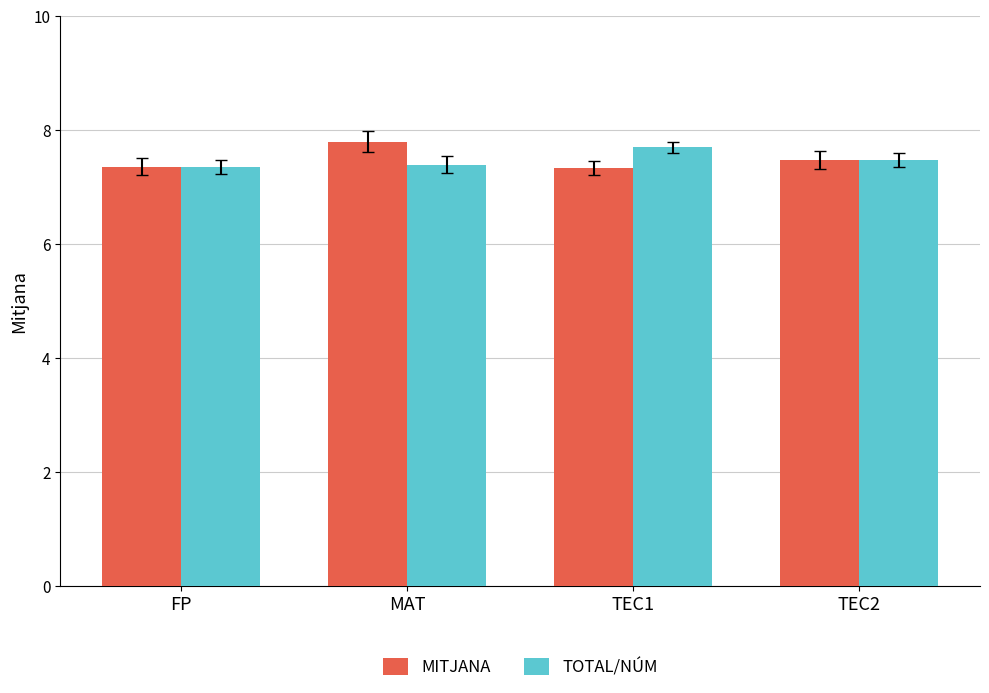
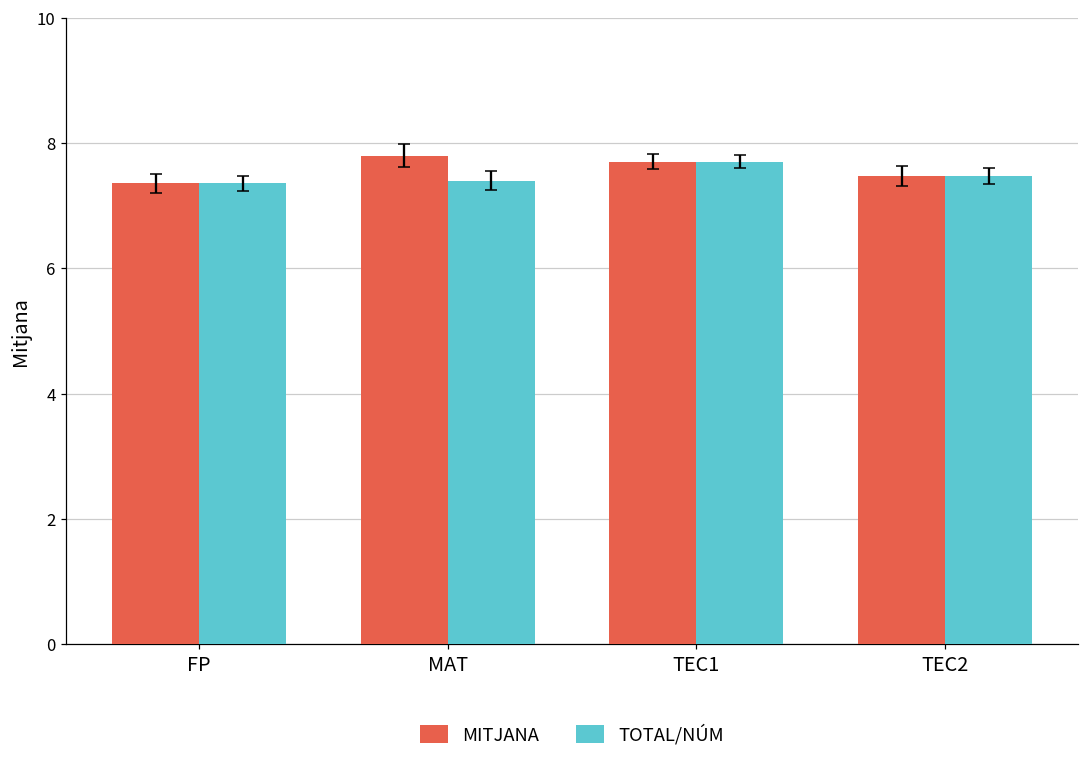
MITJANA, TEC1: 7.3 -> 7.7
